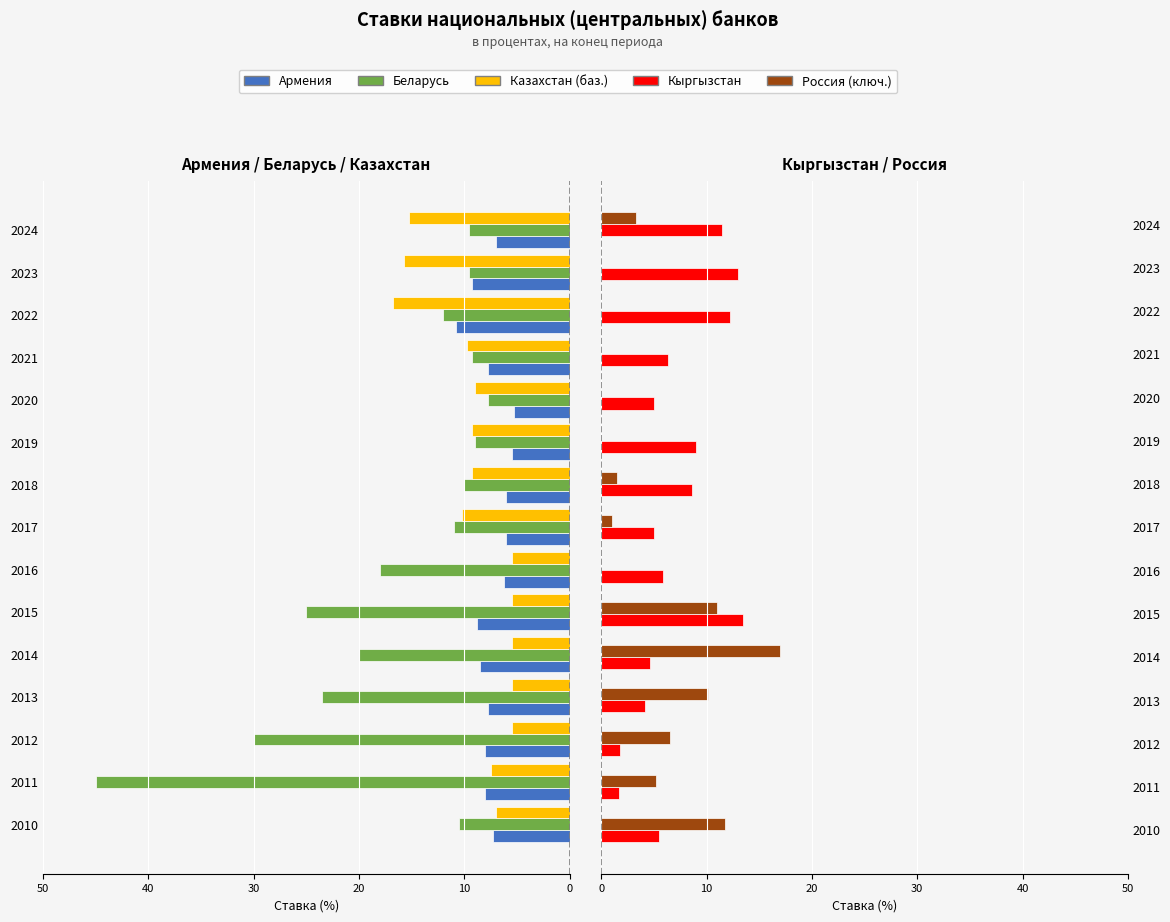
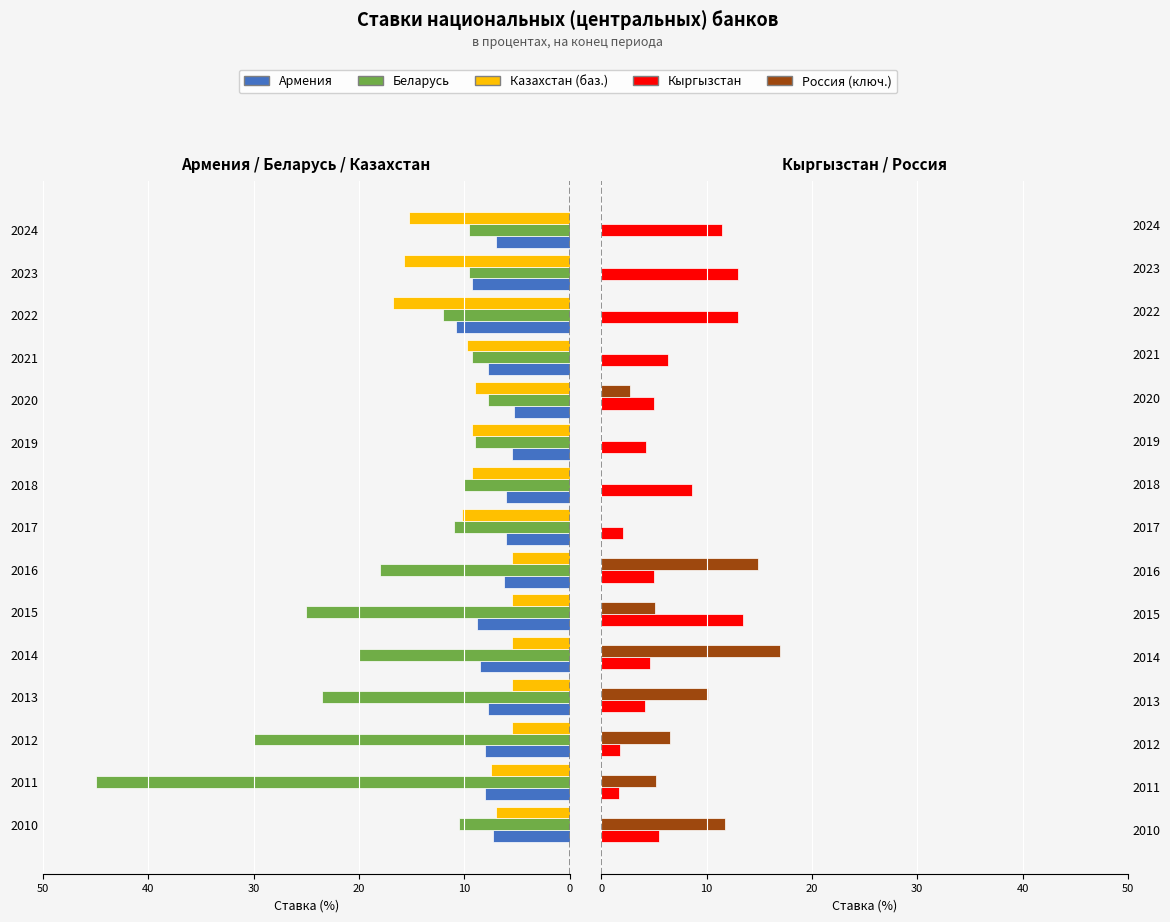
Кыргызстан / Россия, Россия (ключ.), 2024: 3.3 -> 0.0
Кыргызстан / Россия, Кыргызстан, 2022: 12.2 -> 13.0
Кыргызстан / Россия, Россия (ключ.), 2020: 0.0 -> 2.7
Кыргызстан / Россия, Кыргызстан, 2019: 9.0 -> 4.3
Кыргызстан / Россия, Россия (ключ.), 2018: 1.5 -> 0.0
Кыргызстан / Россия, Россия (ключ.), 2017: 1 -> 0
Кыргызстан / Россия, Кыргызстан, 2017: 5.0 -> 2.1
Кыргызстан / Россия, Россия (ключ.), 2016: 0.0 -> 14.9
Кыргызстан / Россия, Кыргызстан, 2016: 5.9 -> 5.0
Кыргызстан / Россия, Россия (ключ.), 2015: 11.0 -> 5.1
